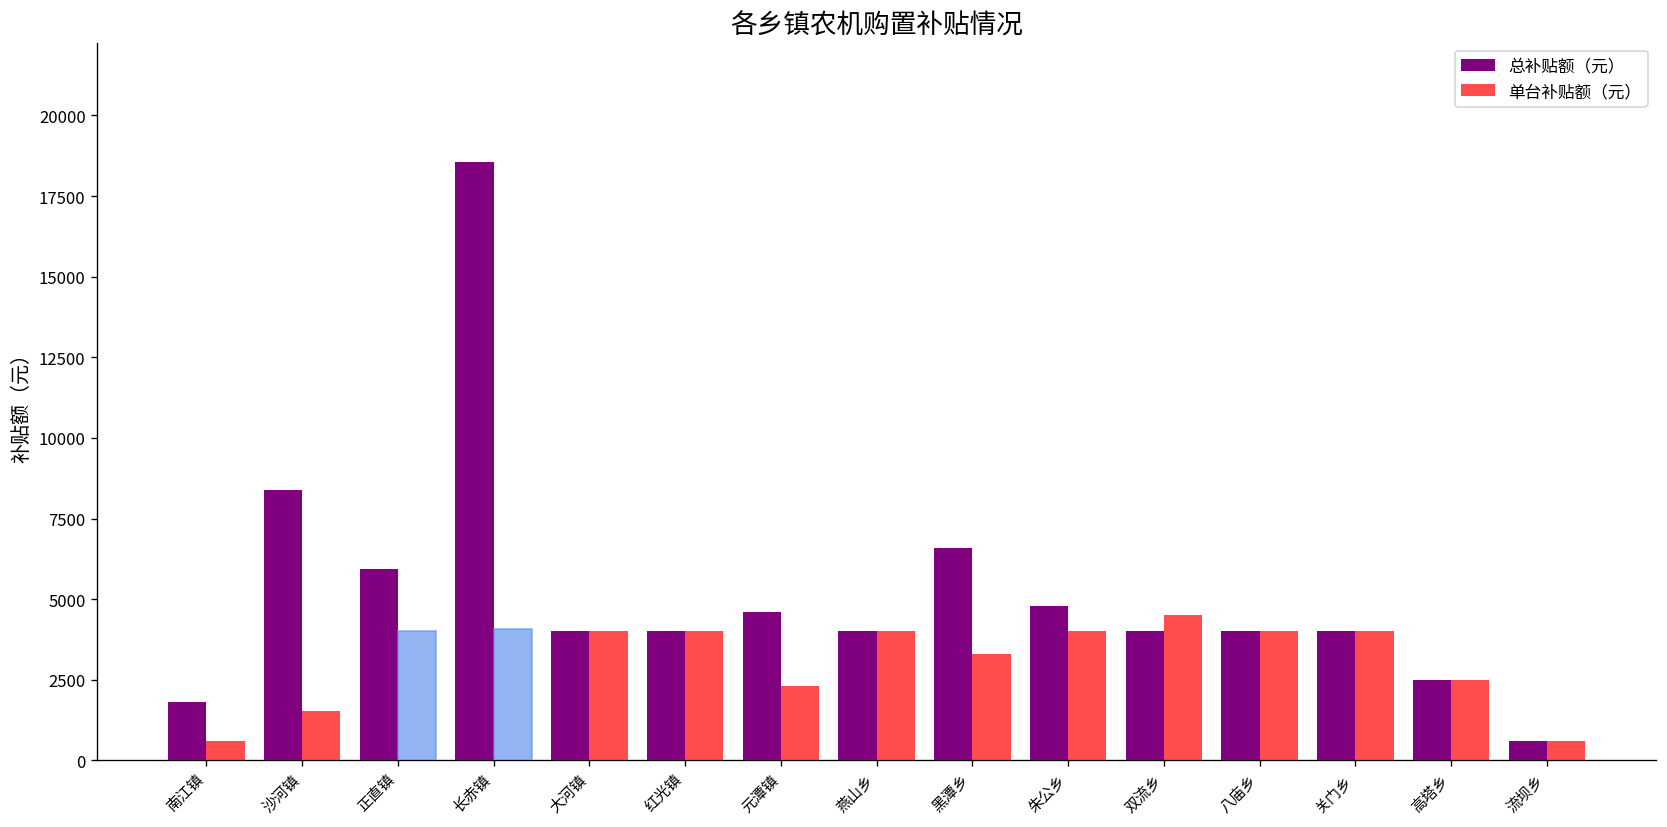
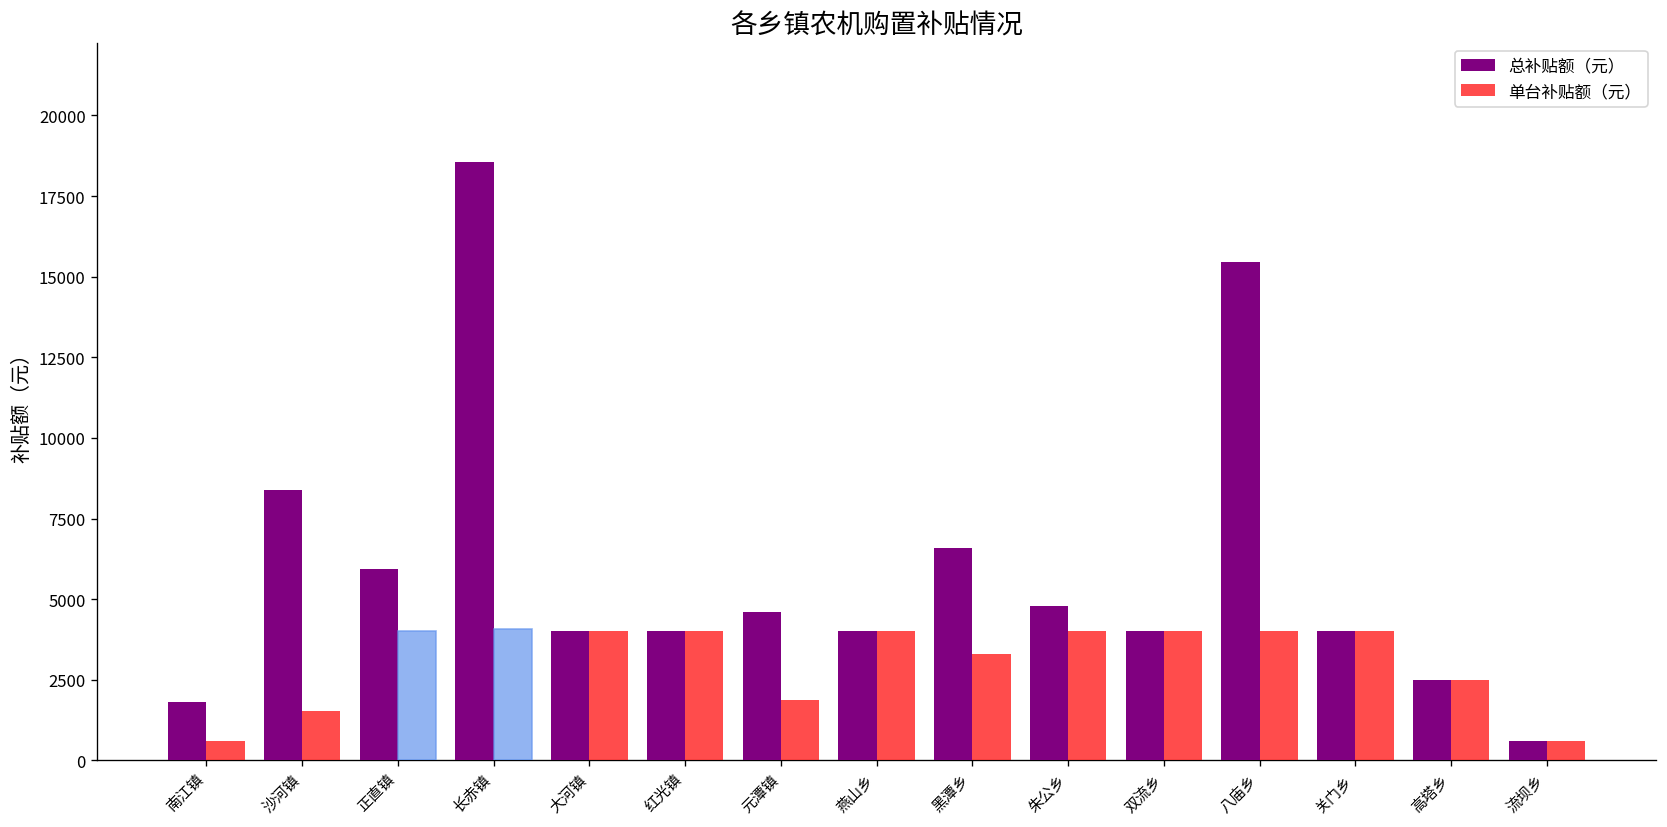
单台补贴额（元）, 元潭镇: 2300 -> 1900
单台补贴额（元）, 双流乡: 4500 -> 4000
总补贴额（元）, 八庙乡: 4000 -> 15500
